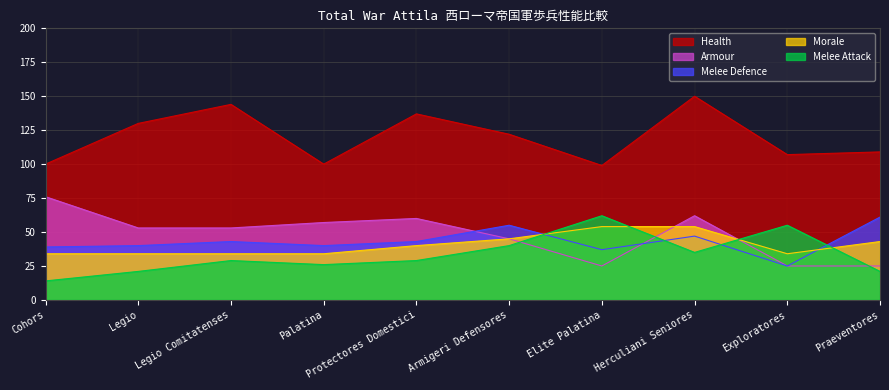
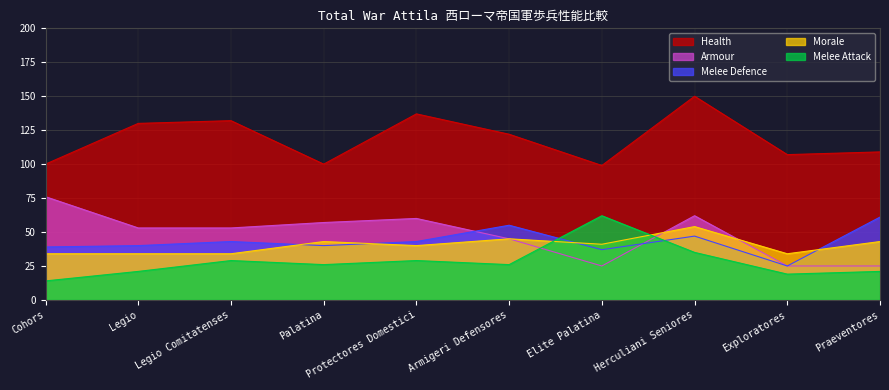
Health, Legio Comitatenses: 144 -> 132
Morale, Palatina: 34 -> 43
Melee Attack, Armigeri Defensores: 40 -> 26
Morale, Elite Palatina: 54 -> 41
Melee Attack, Exploratores: 55 -> 19
